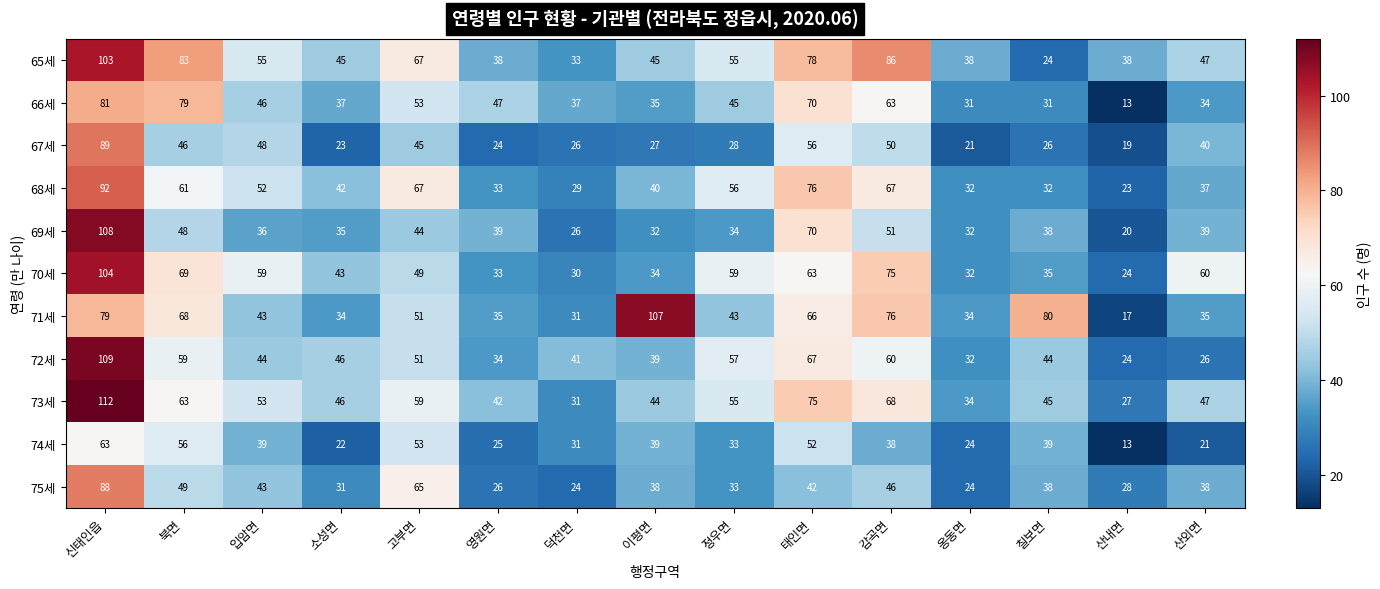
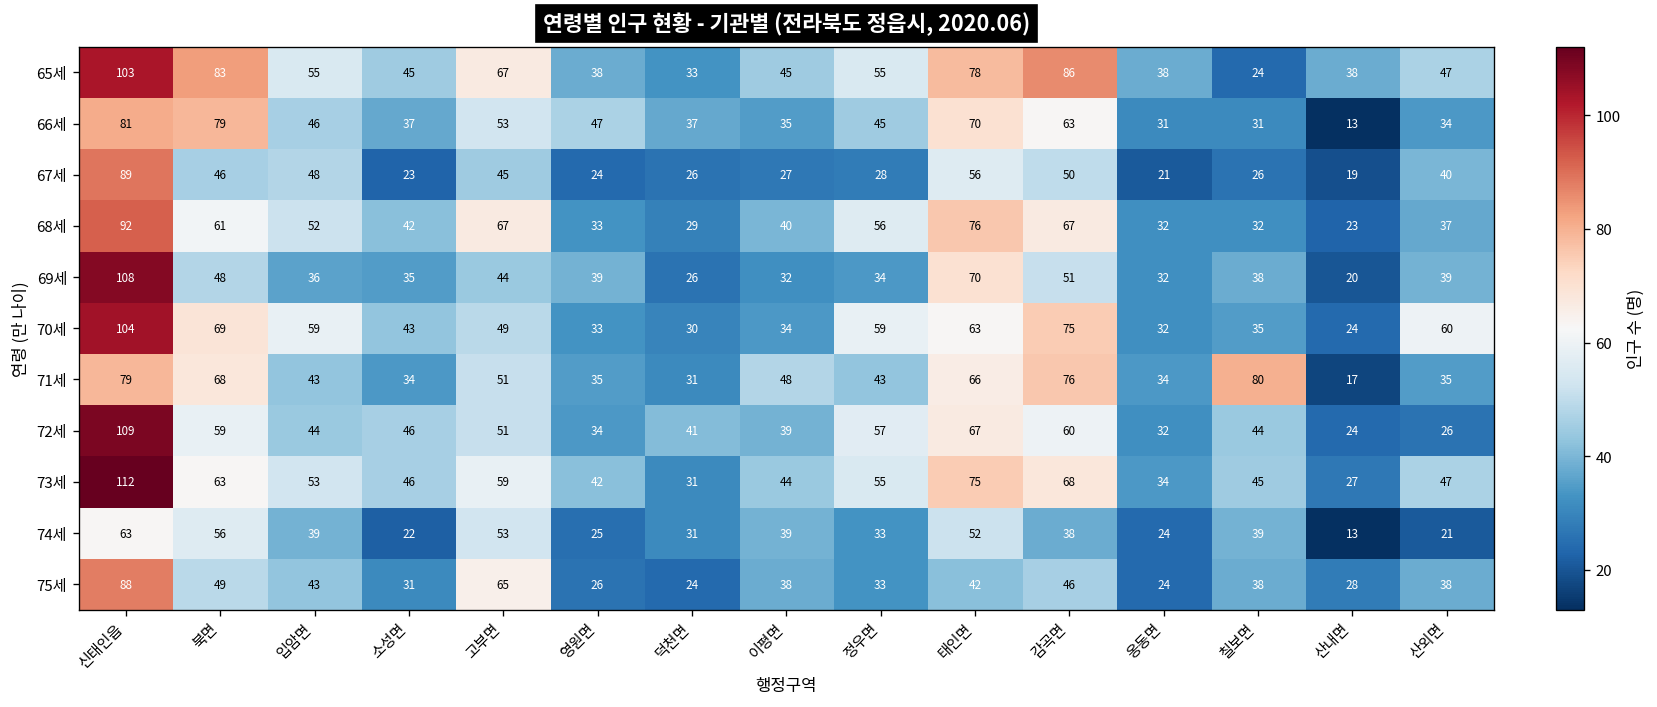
71세, 이평면: 107 -> 48
